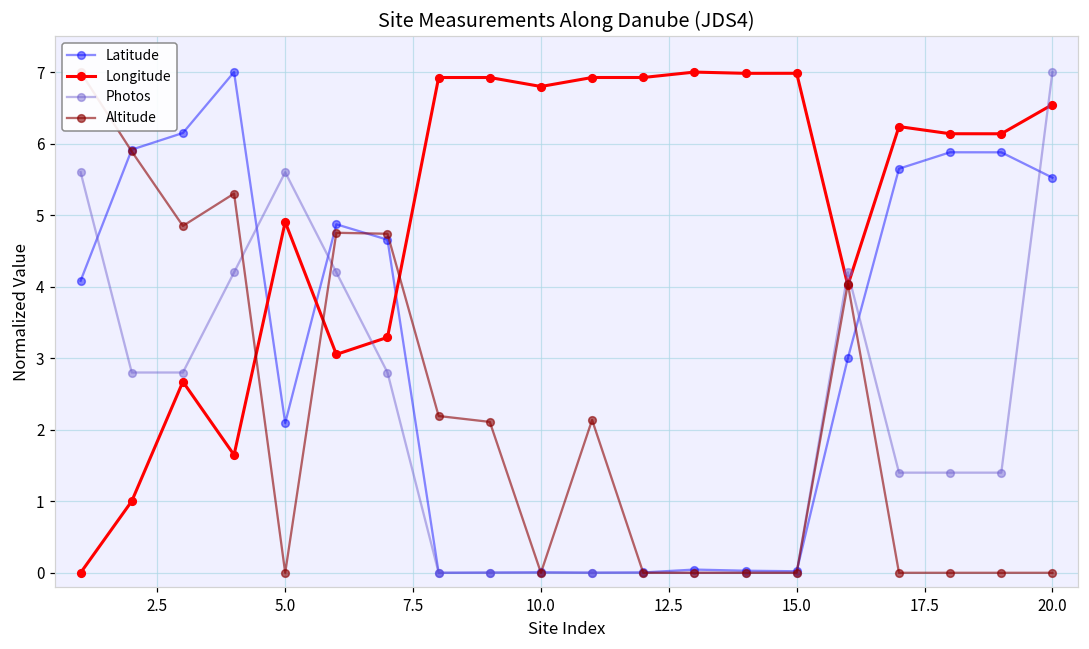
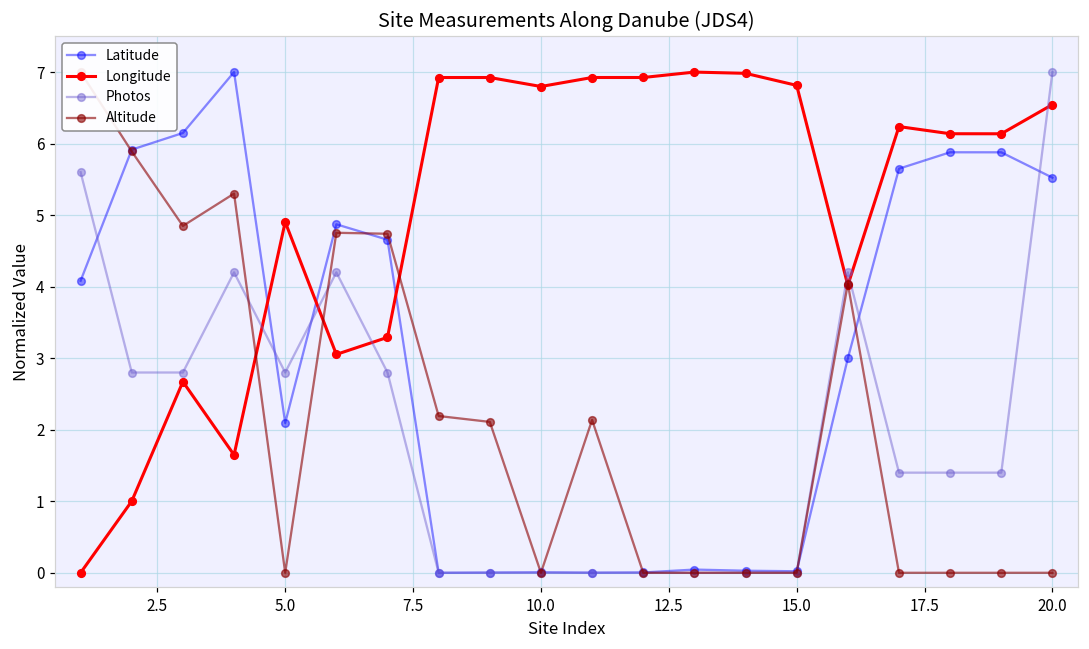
Photos, 5.0: 5.6 -> 2.8
Longitude, 15.0: 7.0 -> 6.8
